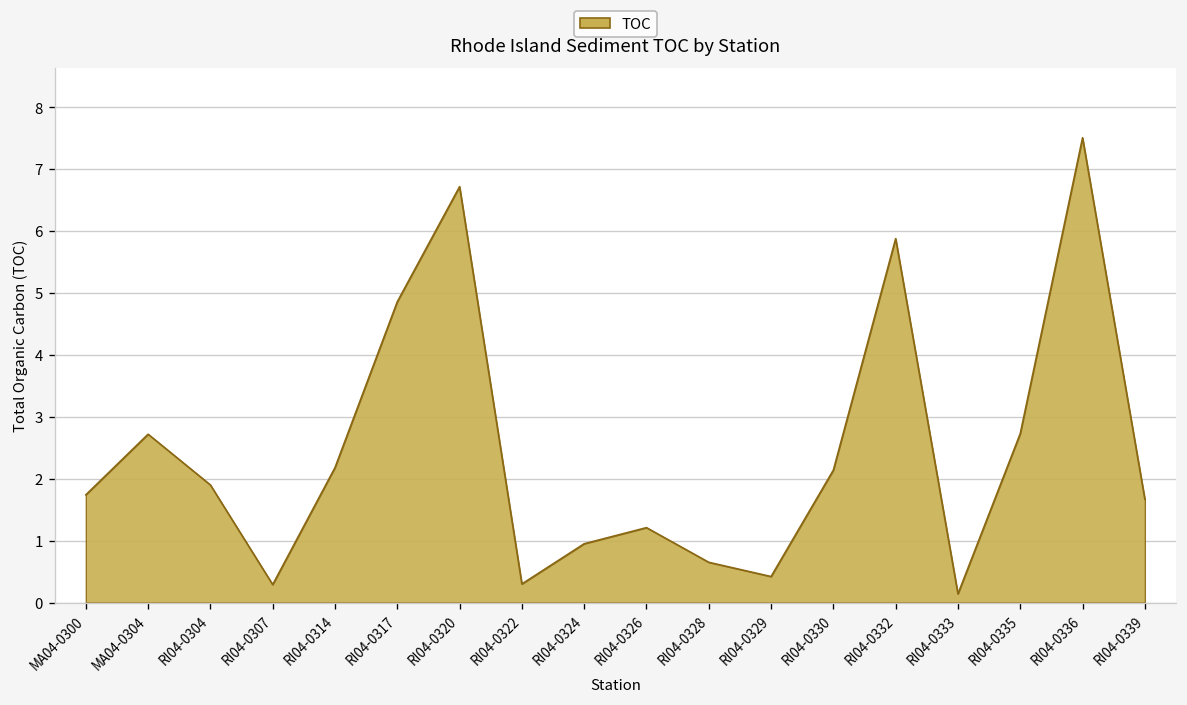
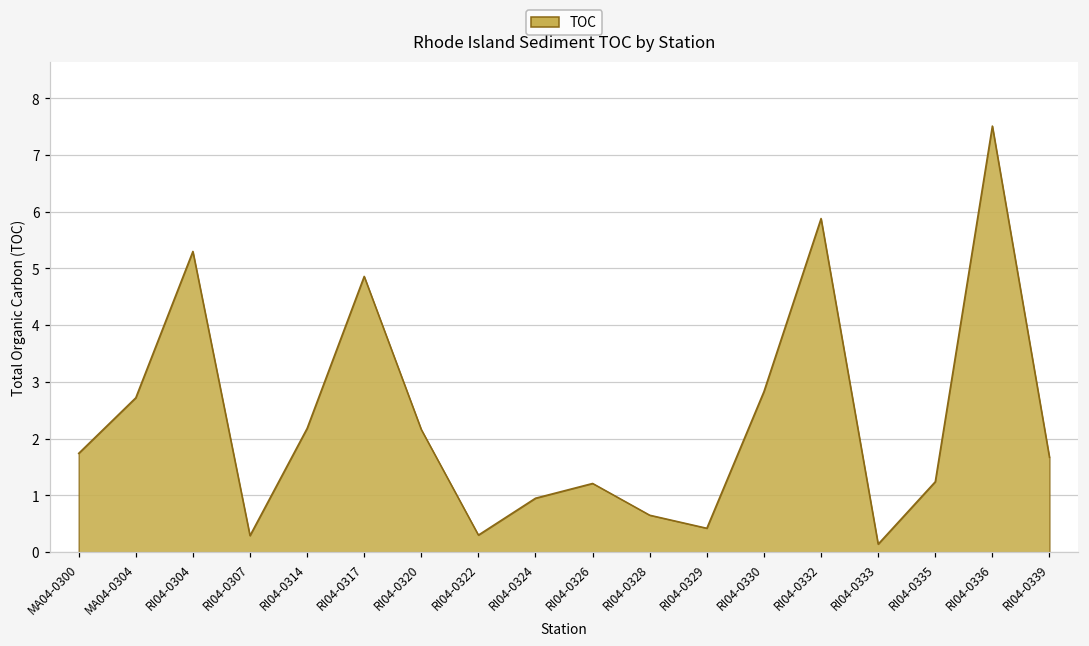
RI04-0304: 1.9 -> 5.3
RI04-0320: 6.7 -> 2.2
RI04-0330: 2.1 -> 2.8
RI04-0335: 2.7 -> 1.2
